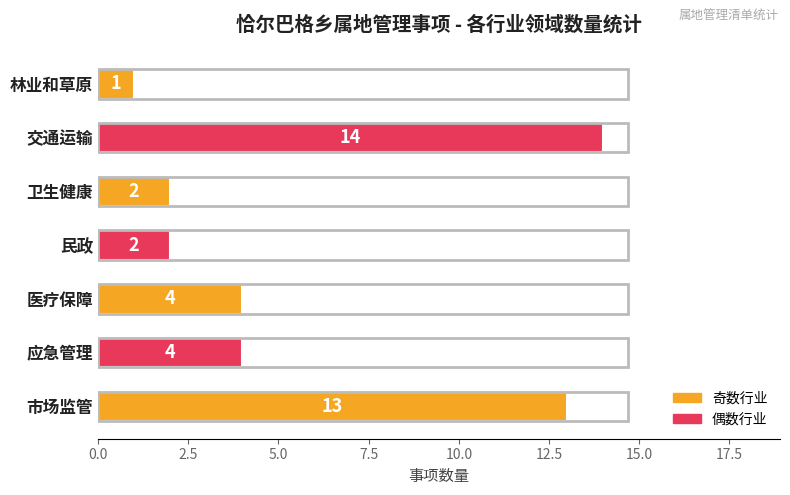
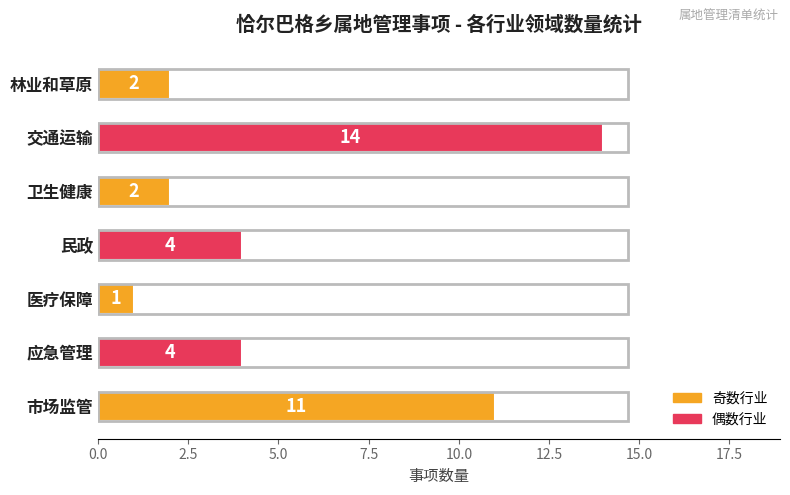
林业和草原: 1 -> 2
民政: 2 -> 4
医疗保障: 4 -> 1
市场监管: 13 -> 11
